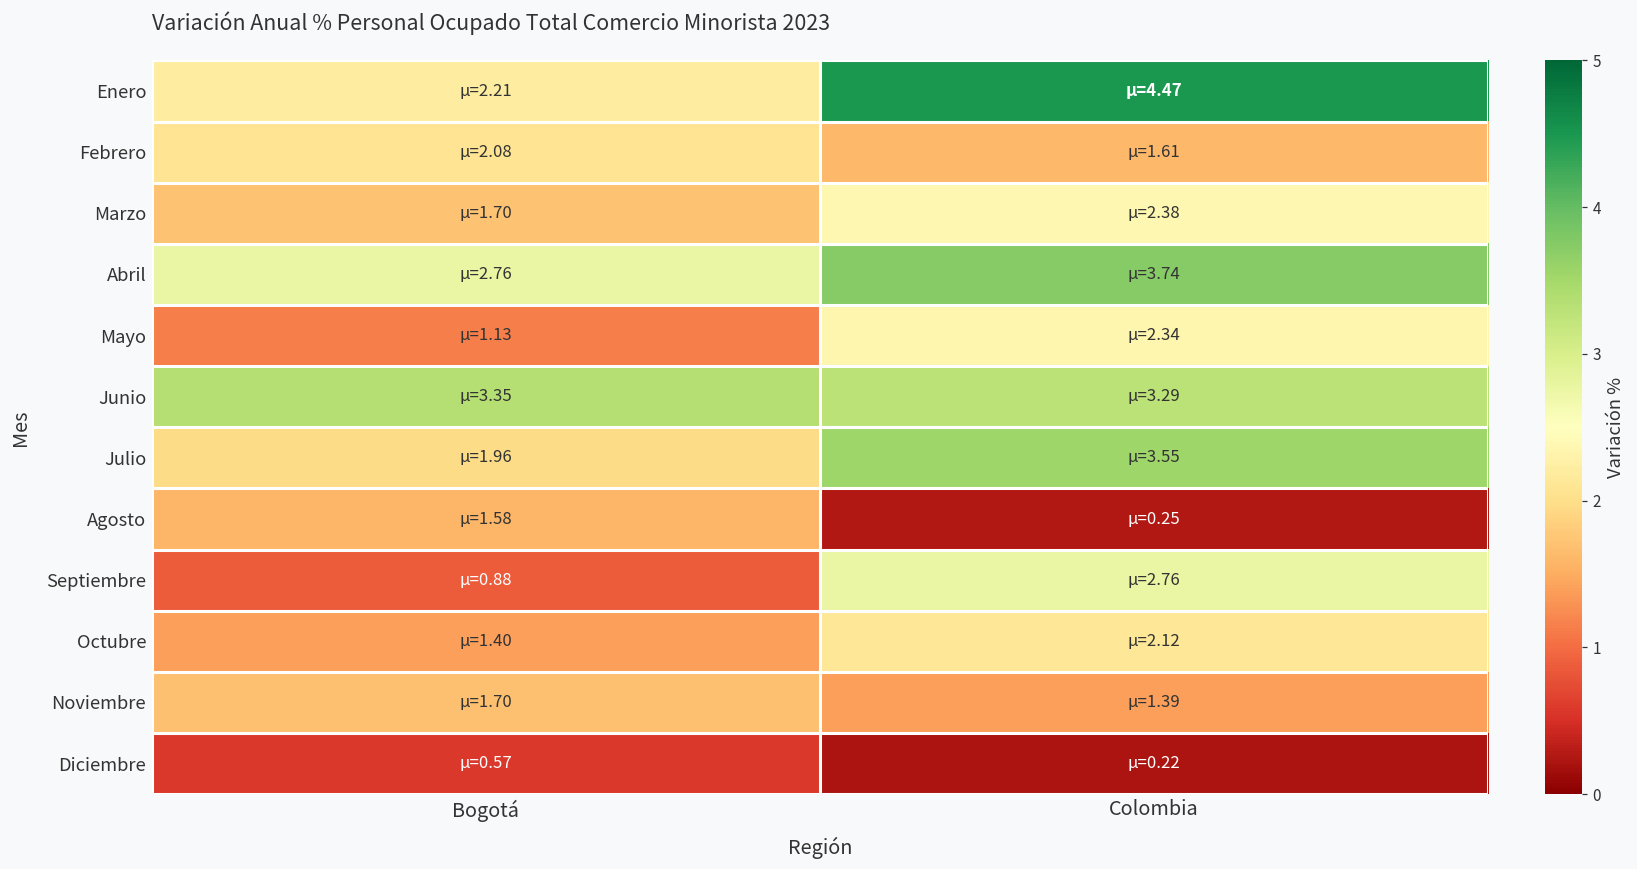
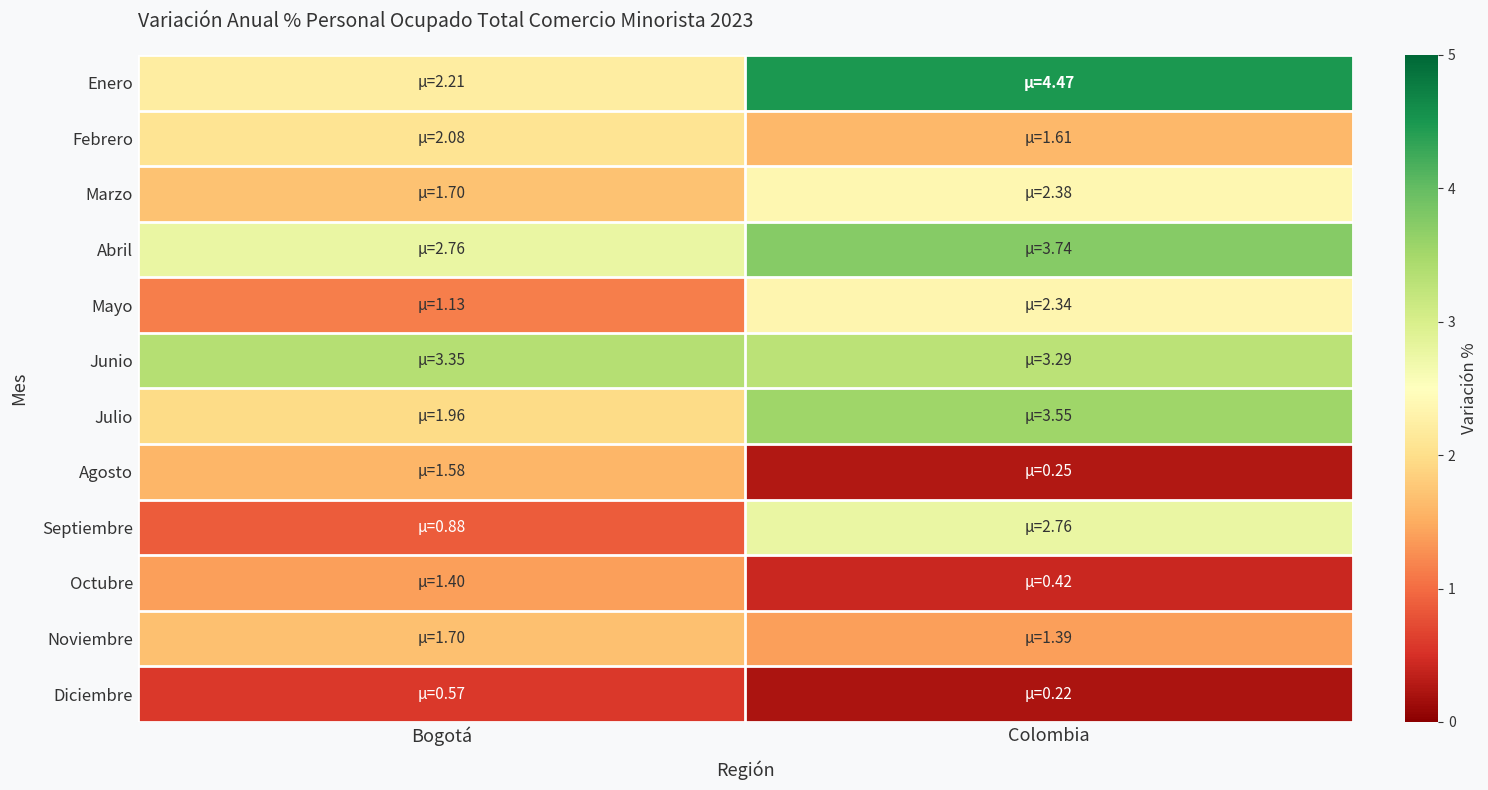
Octubre, Colombia: 2.12 -> 0.42
